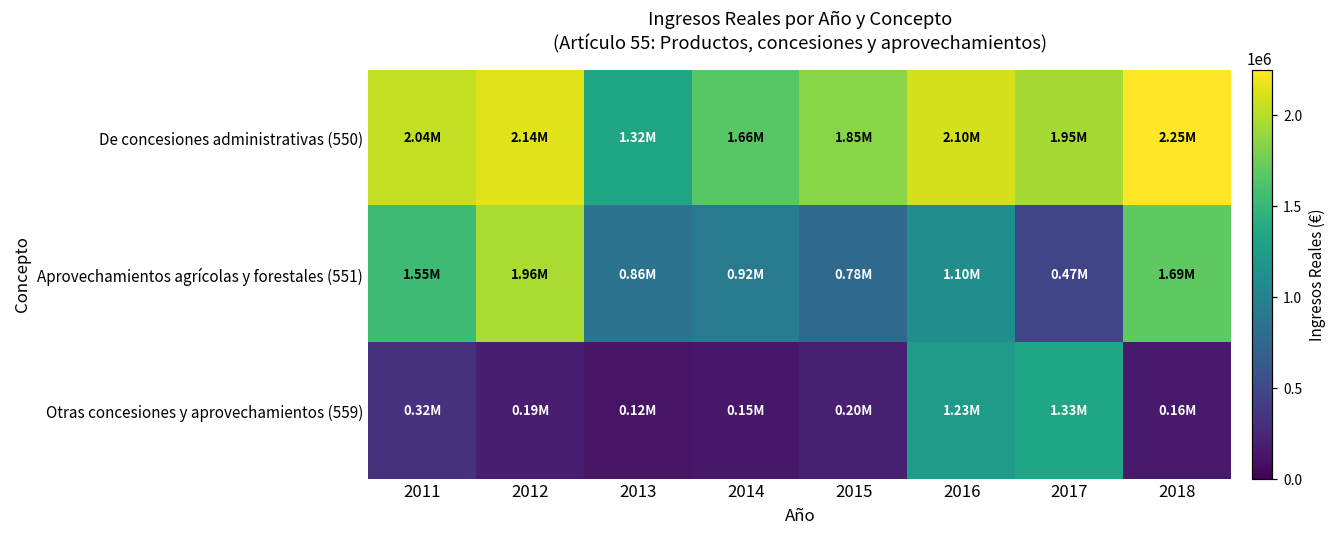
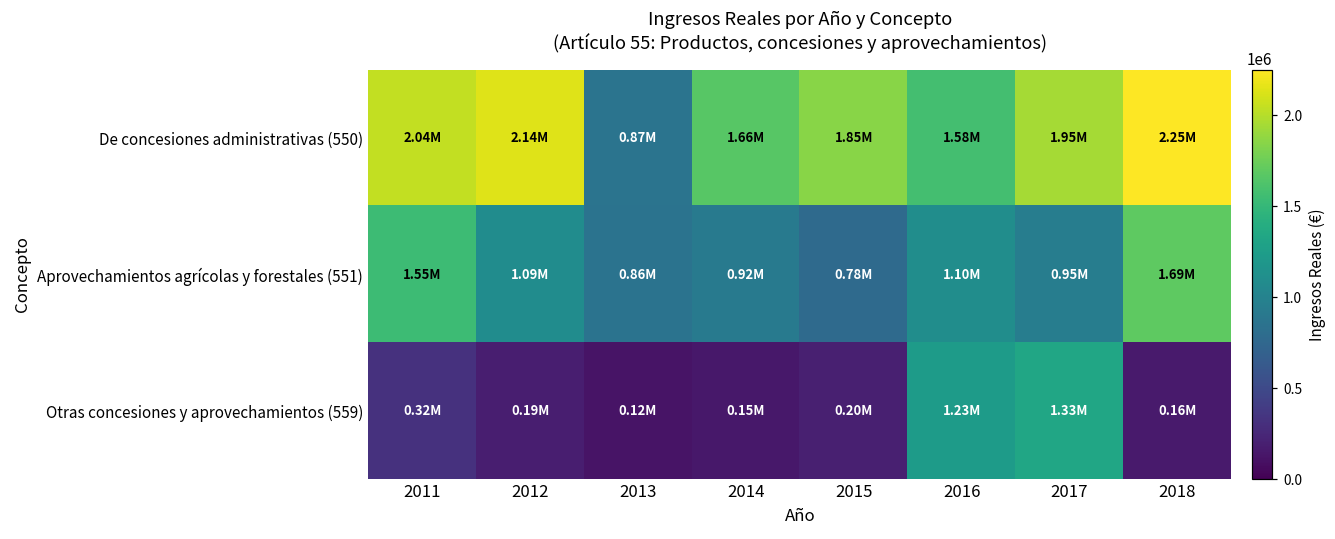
De concesiones administrativas (550), 2013: 1.32M -> 0.87M
De concesiones administrativas (550), 2016: 2.10M -> 1.58M
Aprovechamientos agrícolas y forestales (551), 2012: 1.96M -> 1.09M
Aprovechamientos agrícolas y forestales (551), 2017: 0.47M -> 0.95M
